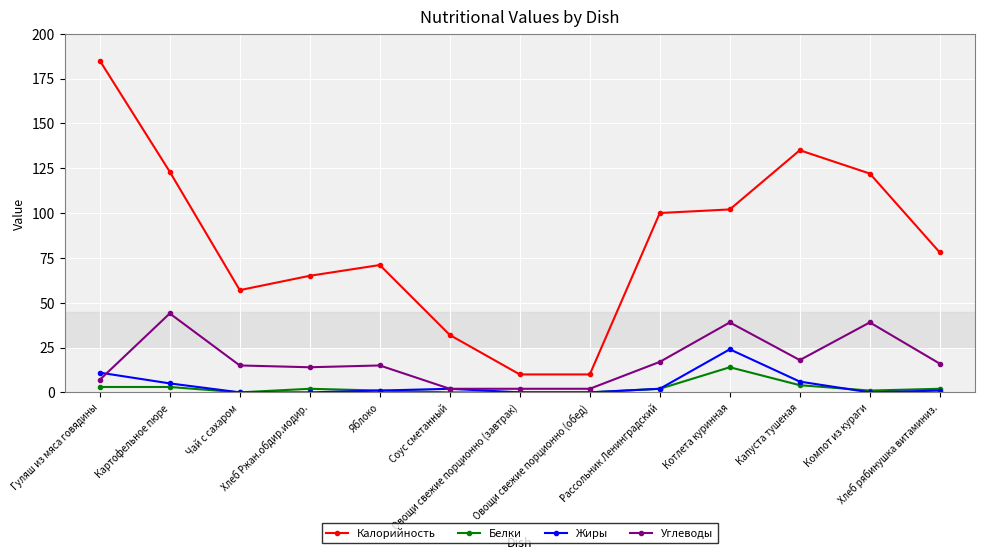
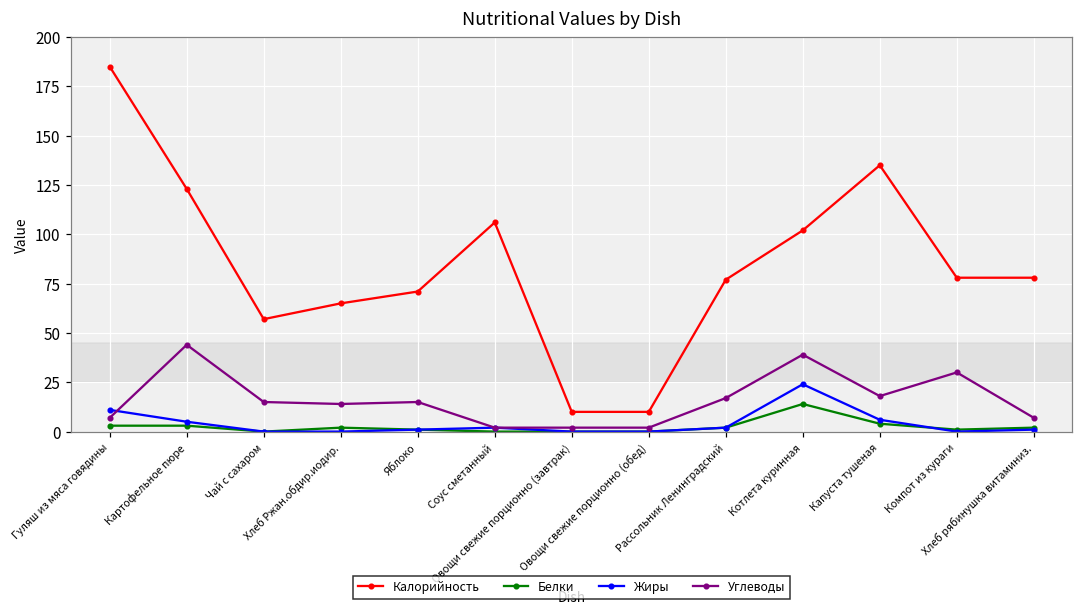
Калорийность, Соус сметанный: 32 -> 106
Калорийность, Рассольник Ленинградский: 100 -> 77
Калорийность, Компот из кураги: 122 -> 78
Углеводы, Компот из кураги: 39 -> 30
Углеводы, Хлеб рябинушка витаминиз.: 16 -> 7
